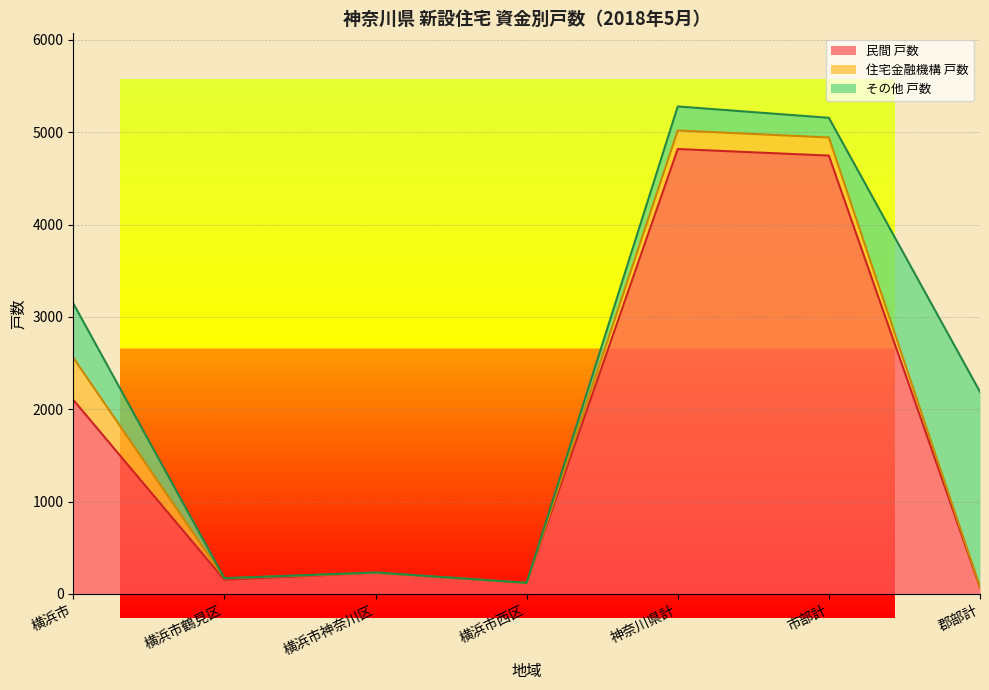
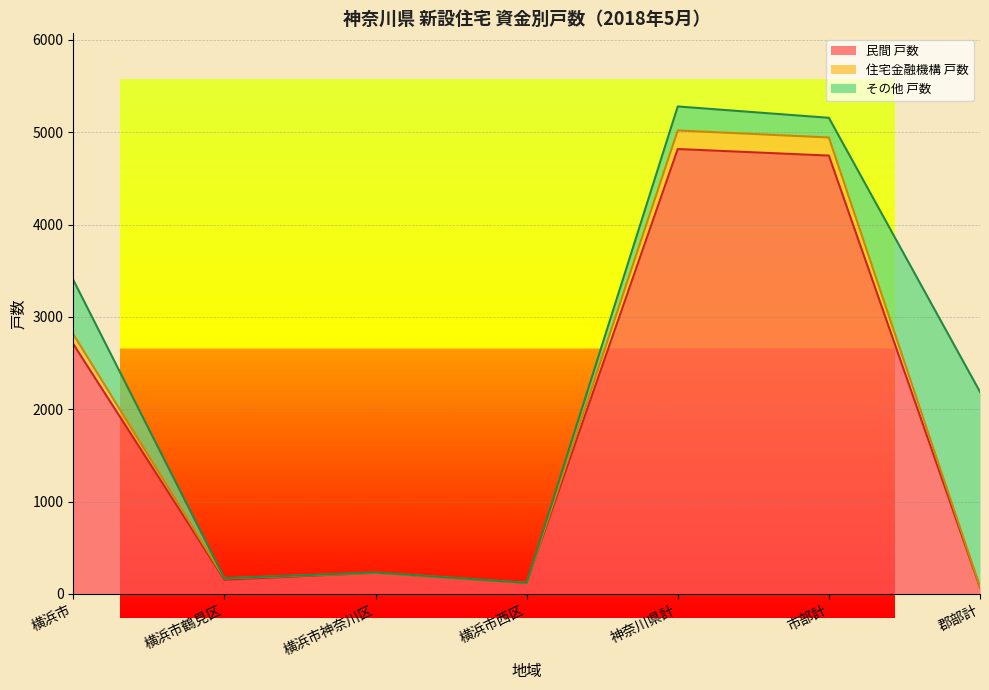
民間 戸数, 横浜市: 2100 -> 2700
住宅金融機構 戸数, 横浜市: 500 -> 100
